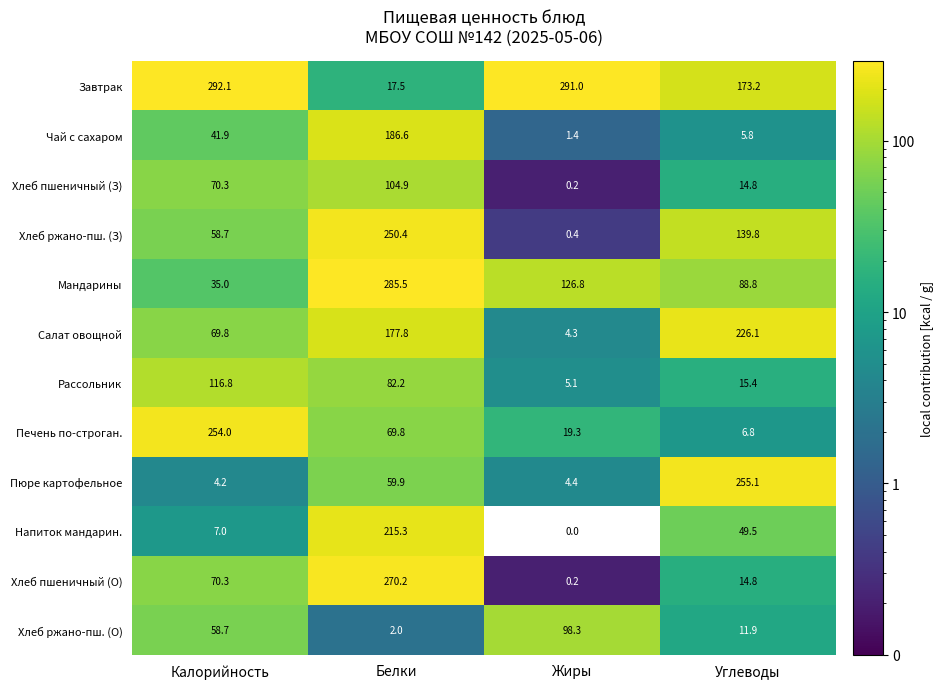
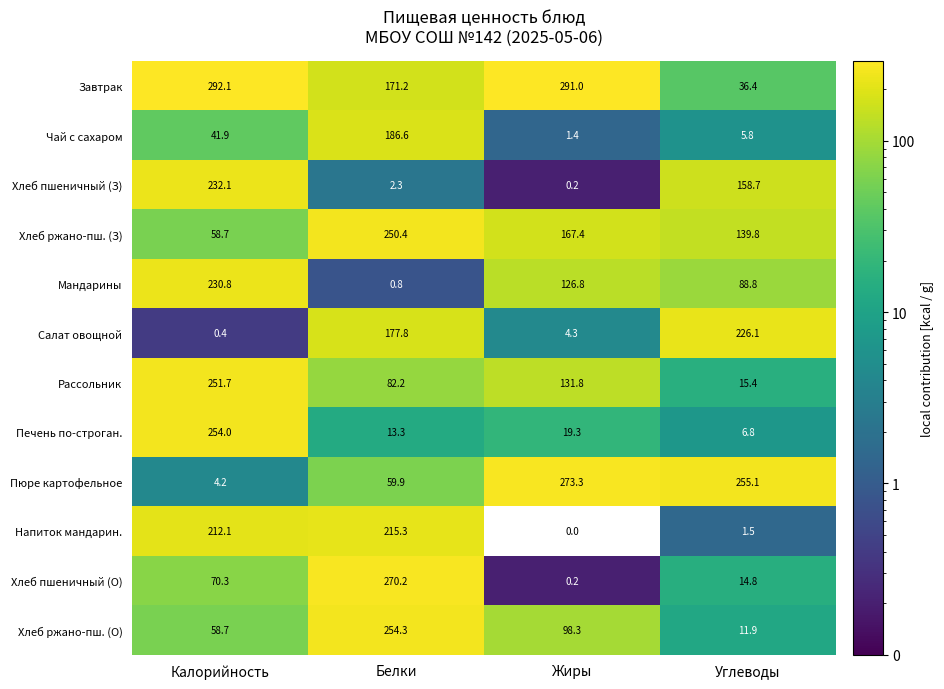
Завтрак, Белки: 17.5 -> 171.2
Завтрак, Углеводы: 173.2 -> 36.4
Хлеб пшеничный (З), Калорийность: 70.3 -> 232.1
Хлеб пшеничный (З), Белки: 104.9 -> 2.3
Хлеб пшеничный (З), Углеводы: 14.8 -> 158.7
Хлеб ржано-пш. (З), Жиры: 0.4 -> 167.4
Мандарины, Калорийность: 35.0 -> 230.8
Мандарины, Белки: 285.5 -> 0.8
Салат овощной, Калорийность: 69.8 -> 0.4
Рассольник, Калорийность: 116.8 -> 251.7
Рассольник, Жиры: 5.1 -> 131.8
Печень по-строган., Белки: 69.8 -> 13.3
Пюре картофельное, Жиры: 4.4 -> 273.3
Напиток мандарин., Калорийность: 7.0 -> 212.1
Напиток мандарин., Углеводы: 49.5 -> 1.5
Хлеб ржано-пш. (О), Белки: 2.0 -> 254.3
